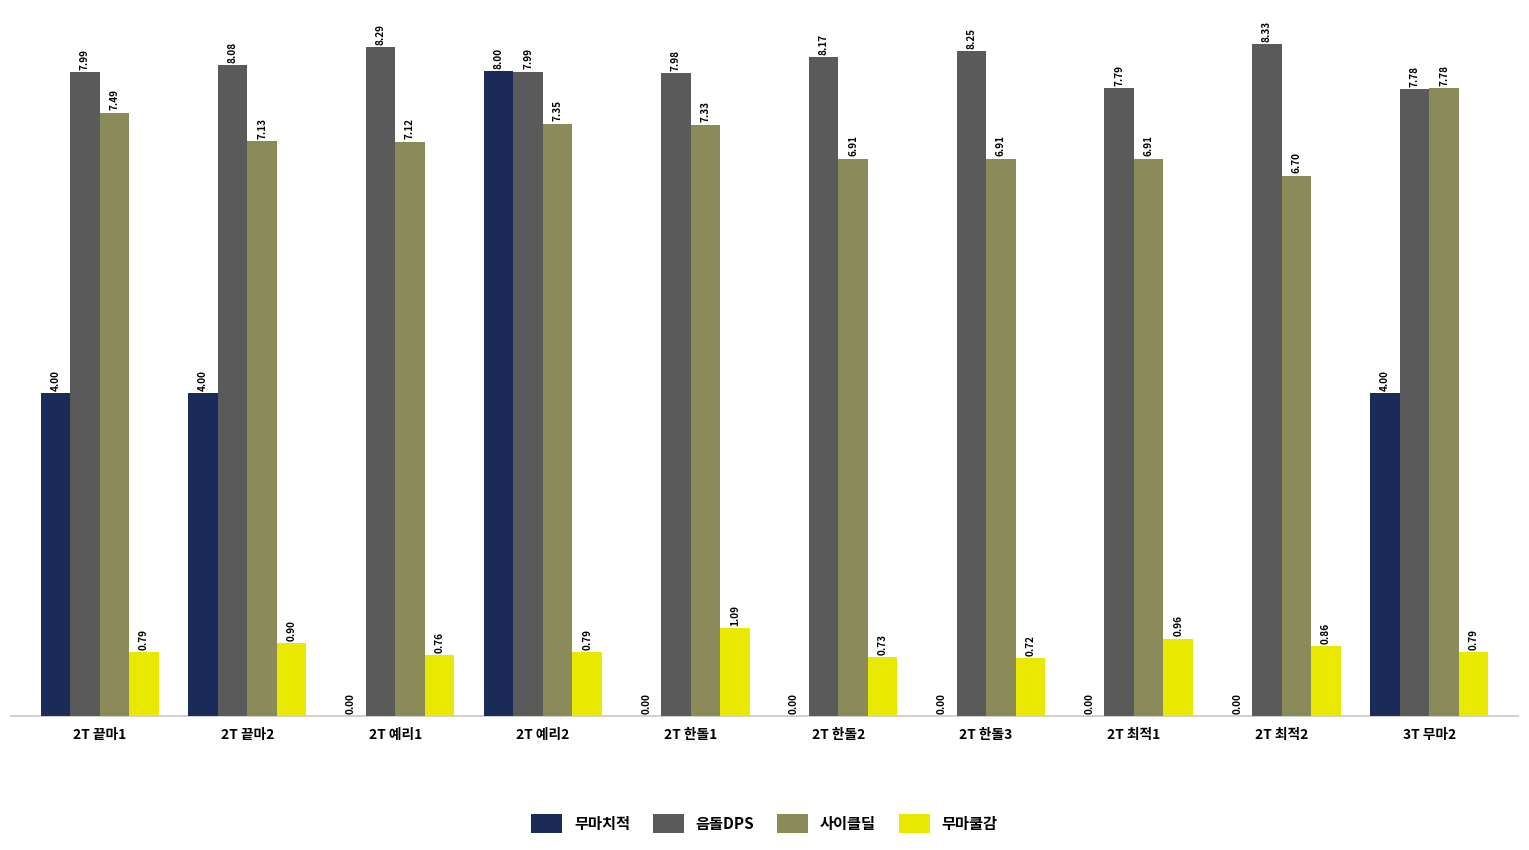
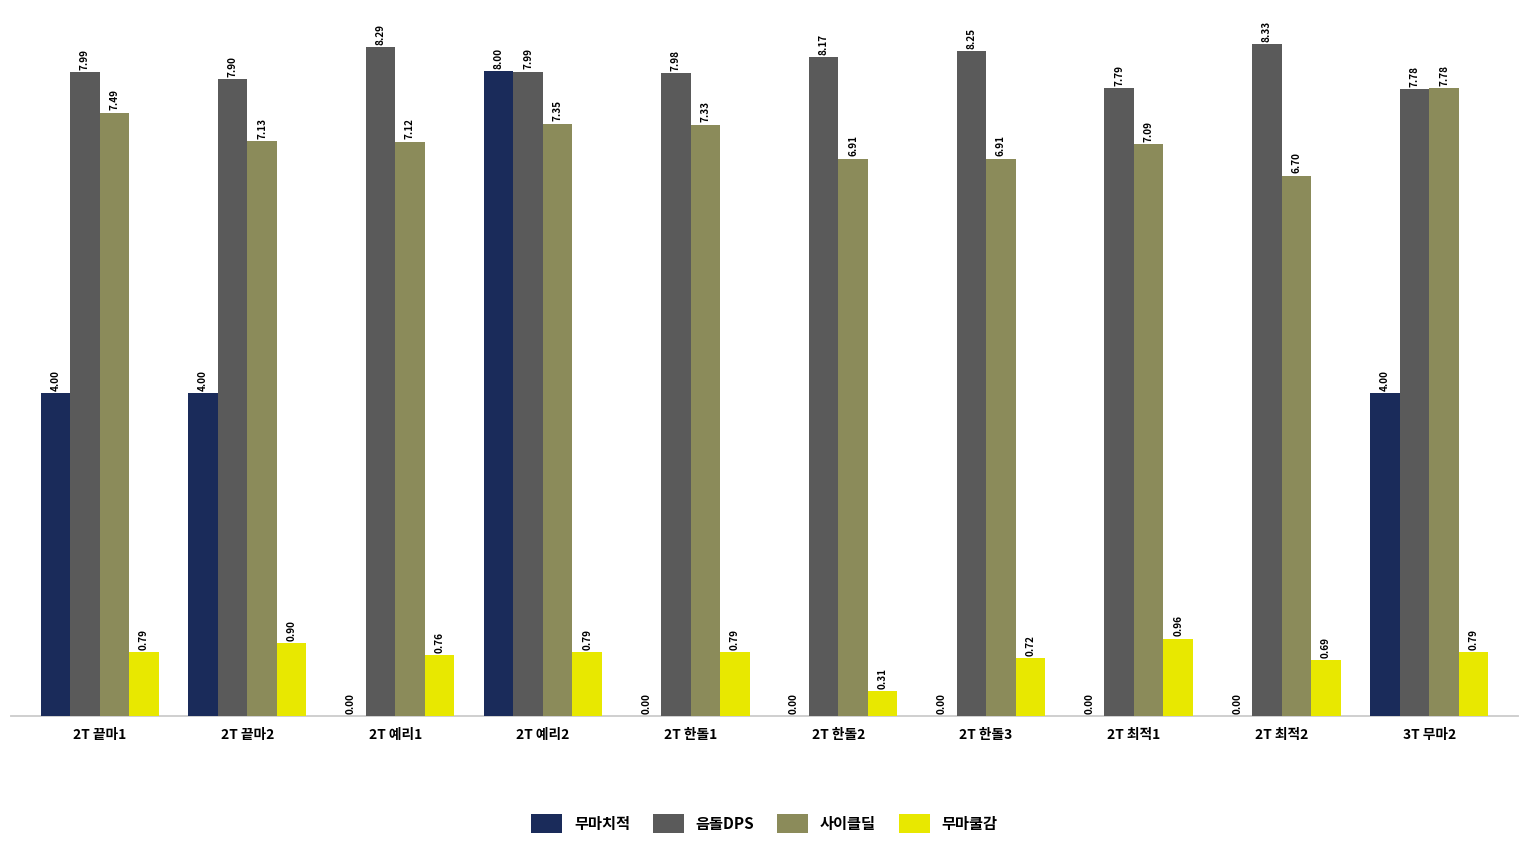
음돌DPS, 2T 끝마2: 8.08 -> 7.90
무마쿨감, 2T 한돌1: 1.09 -> 0.79
무마쿨감, 2T 한돌2: 0.73 -> 0.31
사이클딜, 2T 최적1: 6.91 -> 7.09
무마쿨감, 2T 최적2: 0.86 -> 0.69
